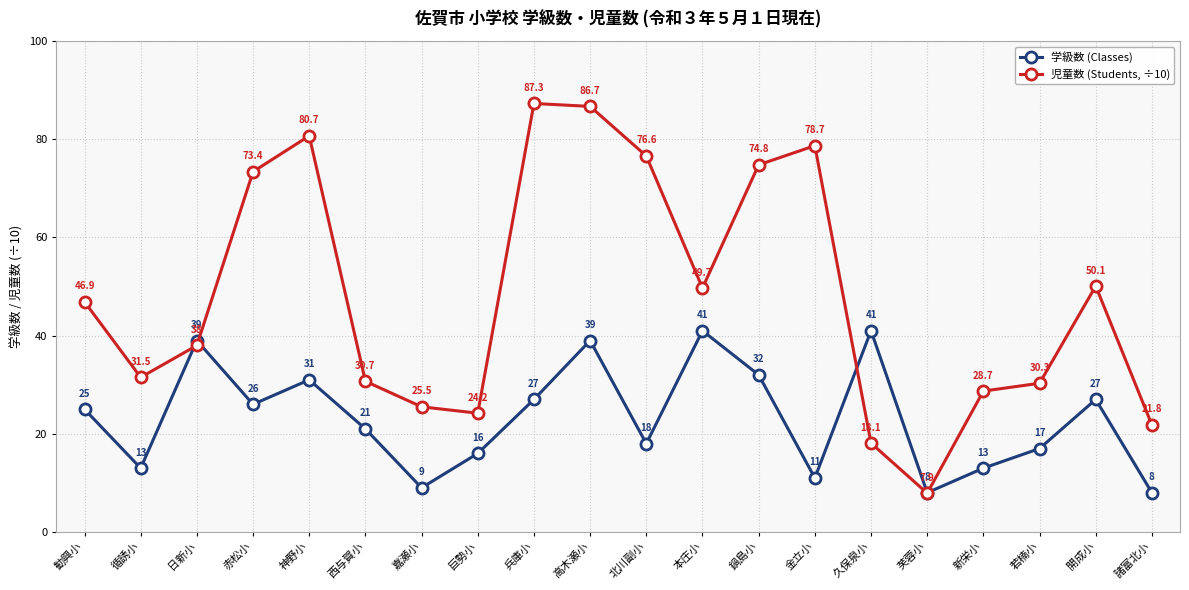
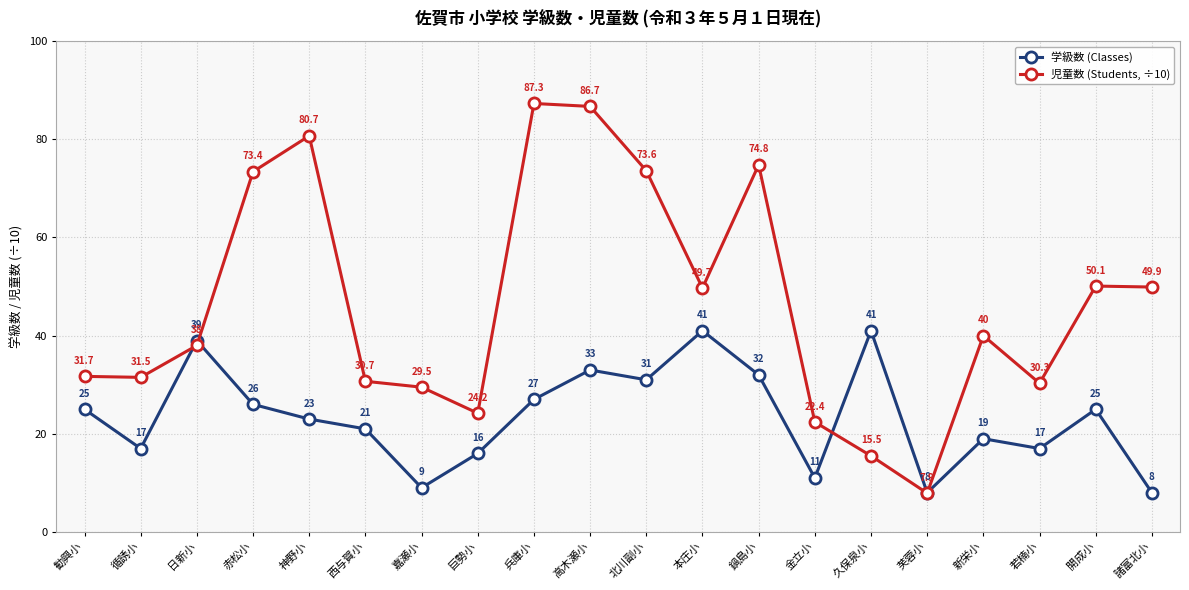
児童数 (Students, ÷10), 勧興小: 46.9 -> 31.7
学級数 (Classes), 循誘小: 13 -> 17
学級数 (Classes), 神野小: 31 -> 23
児童数 (Students, ÷10), 嘉瀬小: 25.5 -> 29.5
学級数 (Classes), 高木瀬小: 39 -> 33
学級数 (Classes), 北川副小: 18 -> 31
児童数 (Students, ÷10), 北川副小: 76.6 -> 73.6
児童数 (Students, ÷10), 金立小: 78.7 -> 22.4
児童数 (Students, ÷10), 久保泉小: 18.1 -> 15.5
学級数 (Classes), 新栄小: 13 -> 19
児童数 (Students, ÷10), 新栄小: 28.7 -> 40
学級数 (Classes), 開成小: 27 -> 25
児童数 (Students, ÷10), 諸富北小: 21.8 -> 49.9
